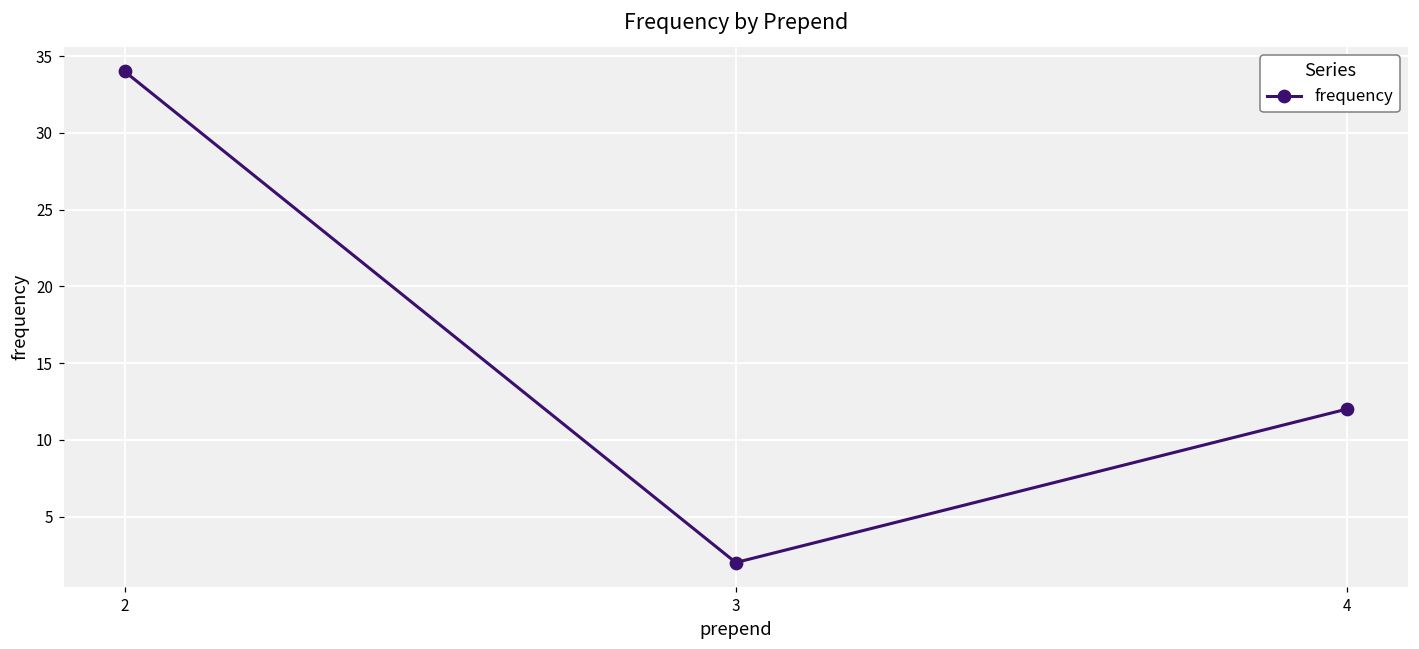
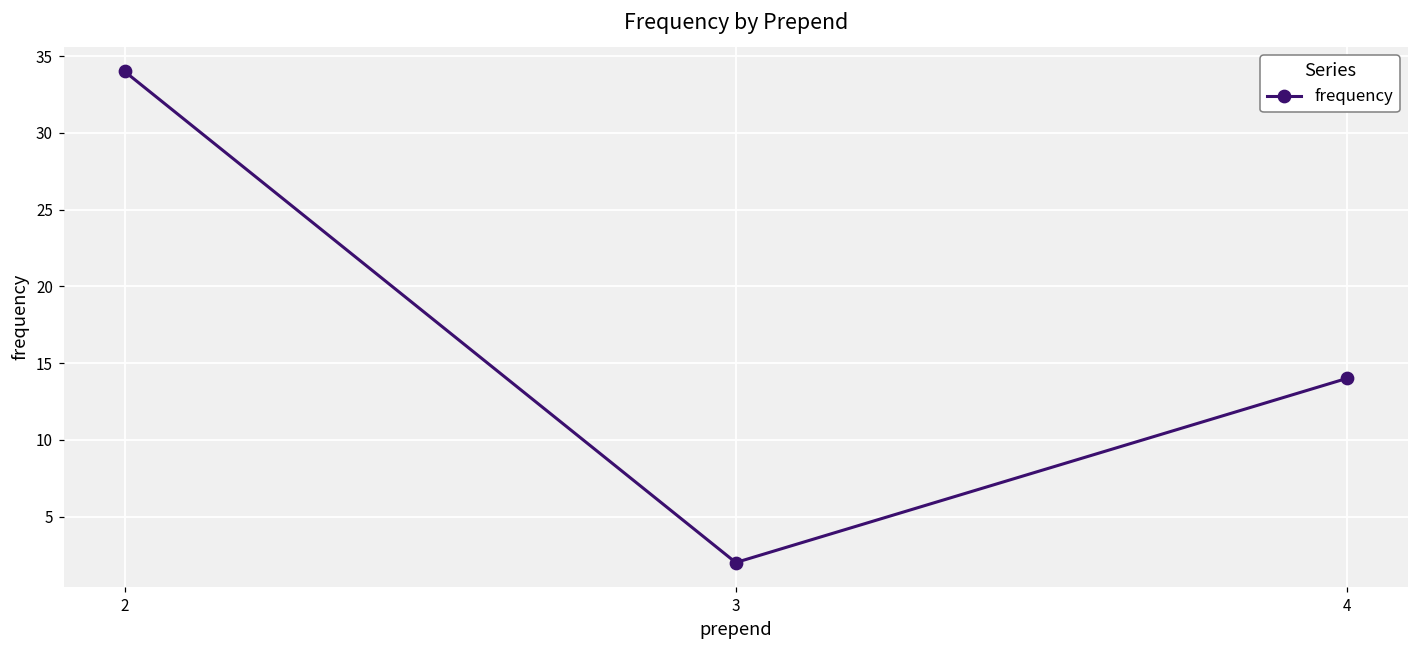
4: 12 -> 14
